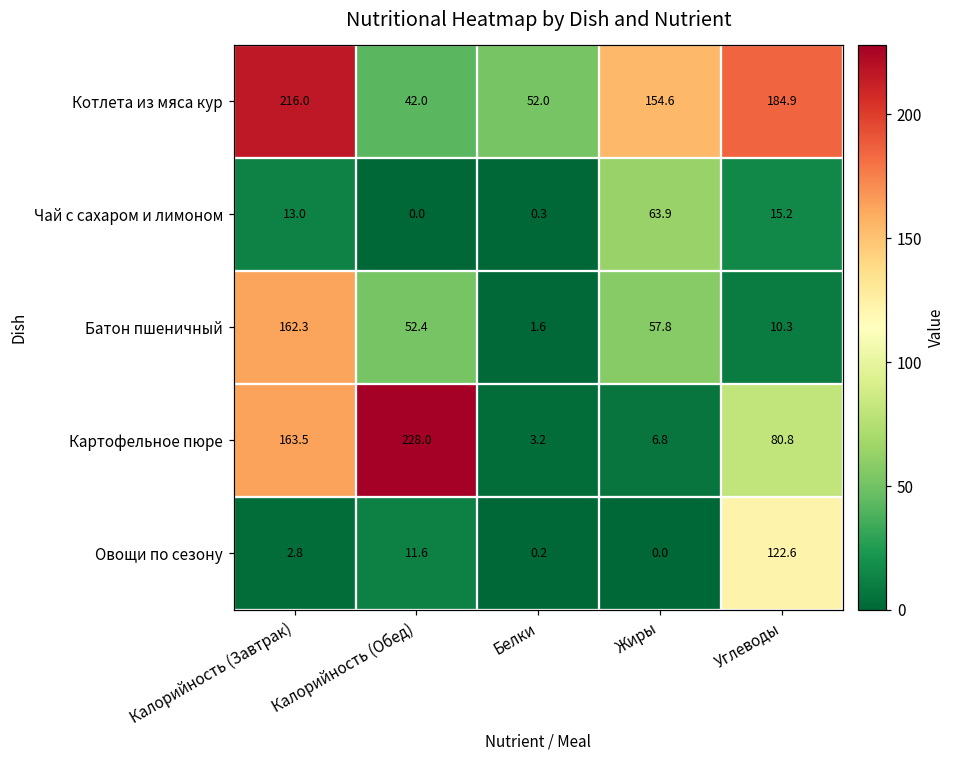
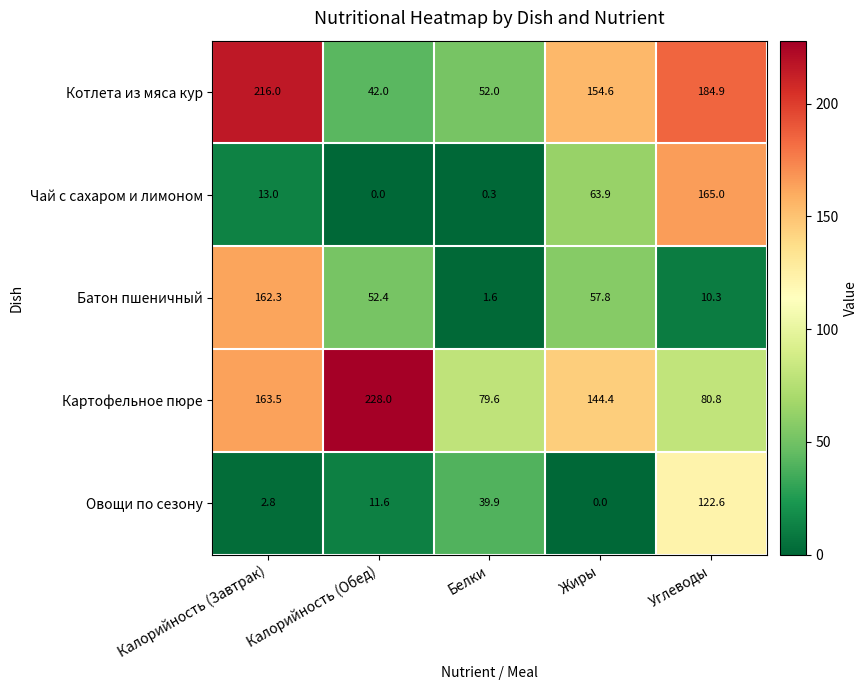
Чай с сахаром и лимоном, Углеводы: 15.2 -> 165.0
Картофельное пюре, Белки: 3.2 -> 79.6
Картофельное пюре, Жиры: 6.8 -> 144.4
Овощи по сезону, Белки: 0.2 -> 39.9
